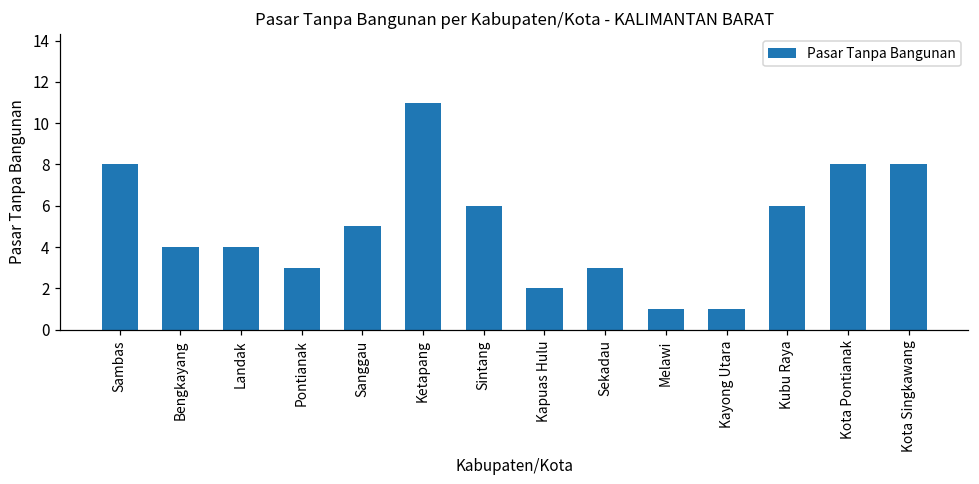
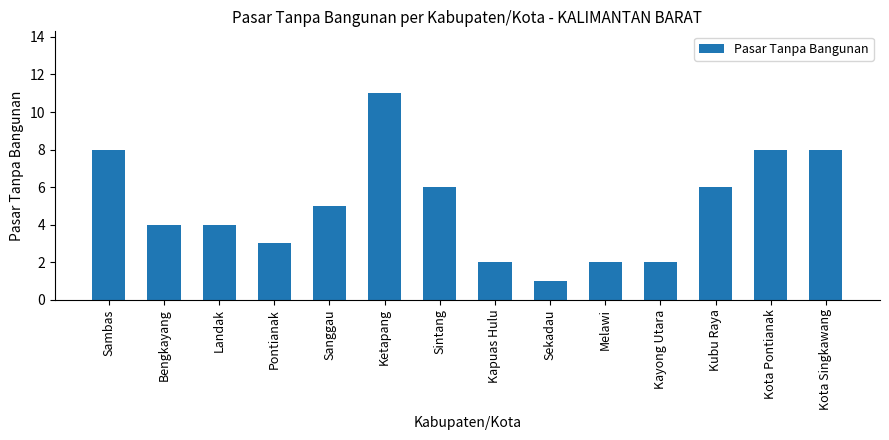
Sekadau: 3 -> 1
Melawi: 1 -> 2
Kayong Utara: 1 -> 2
